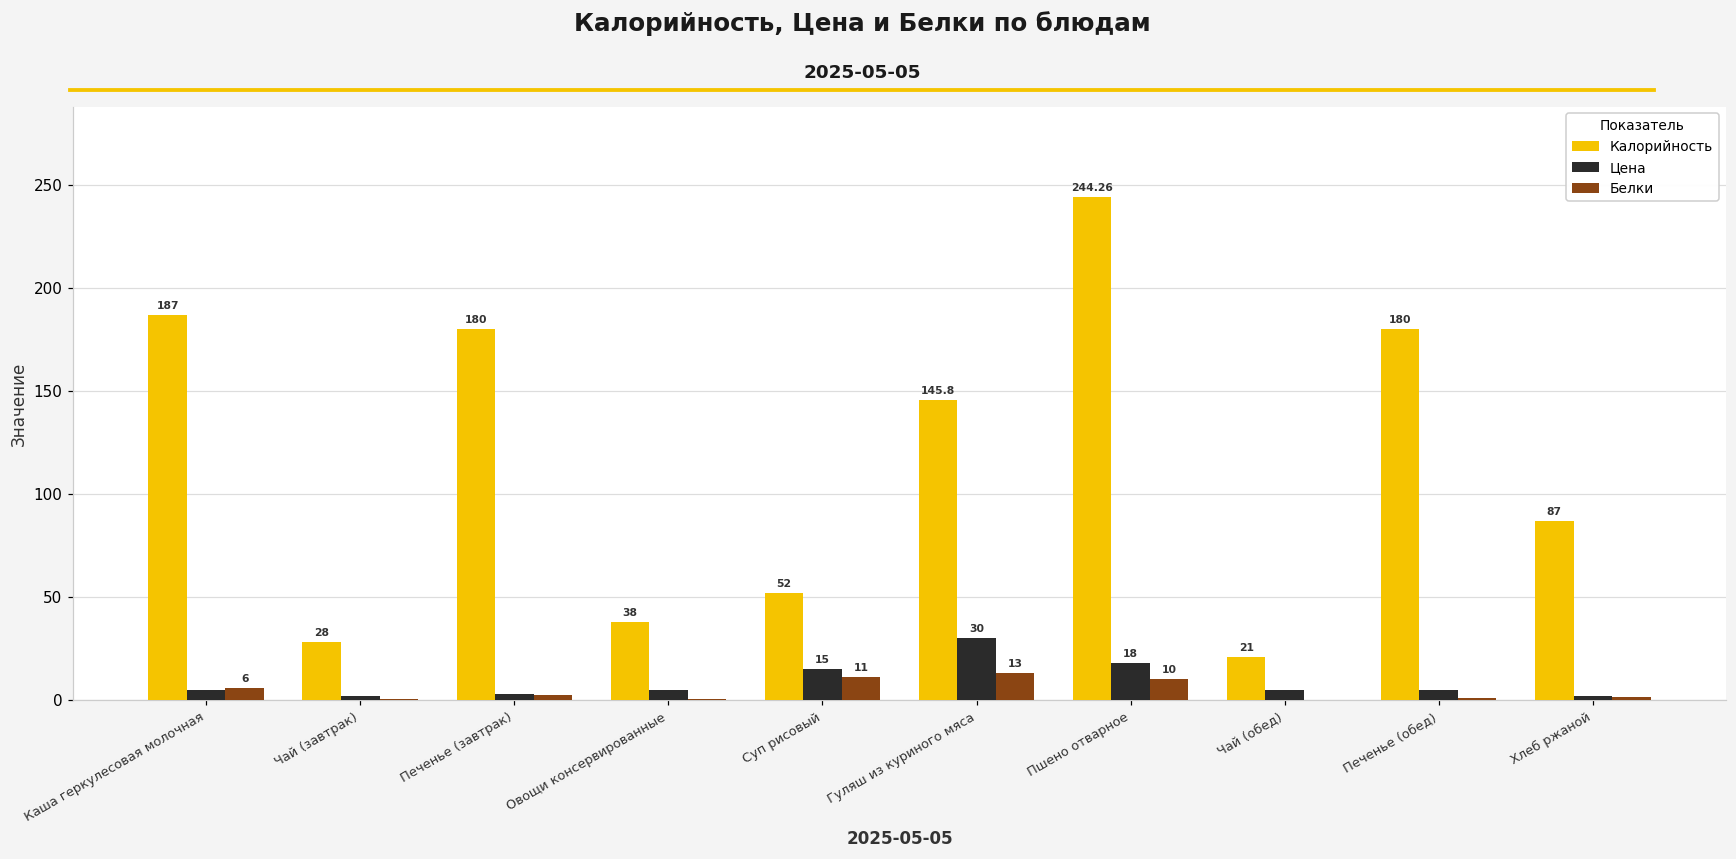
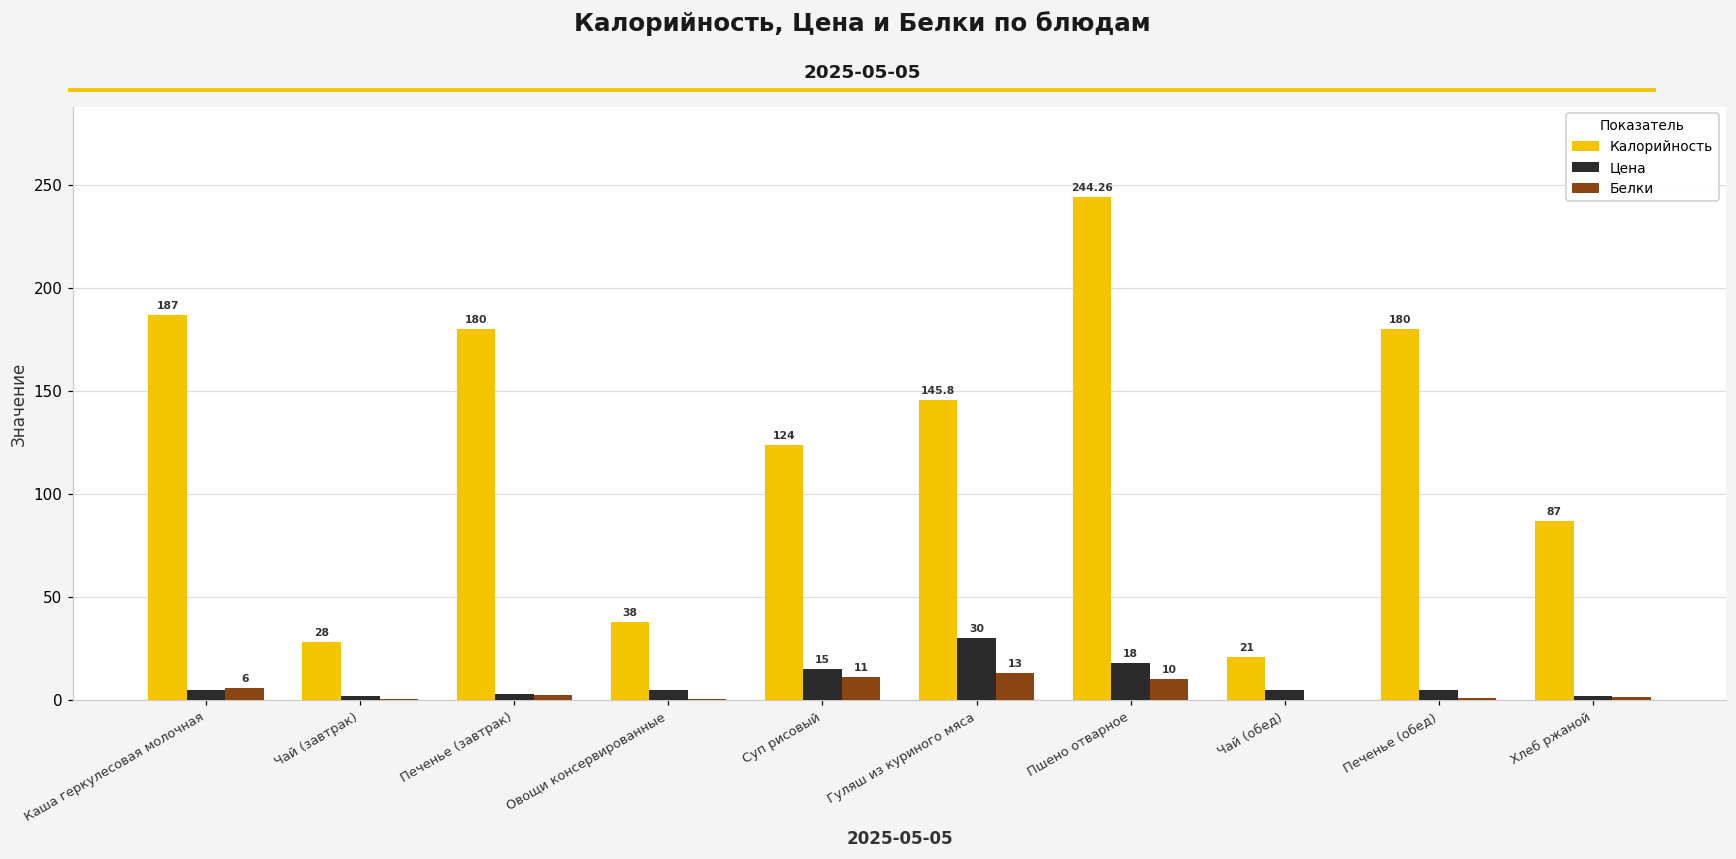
Калорийность, Суп рисовый: 52 -> 124
